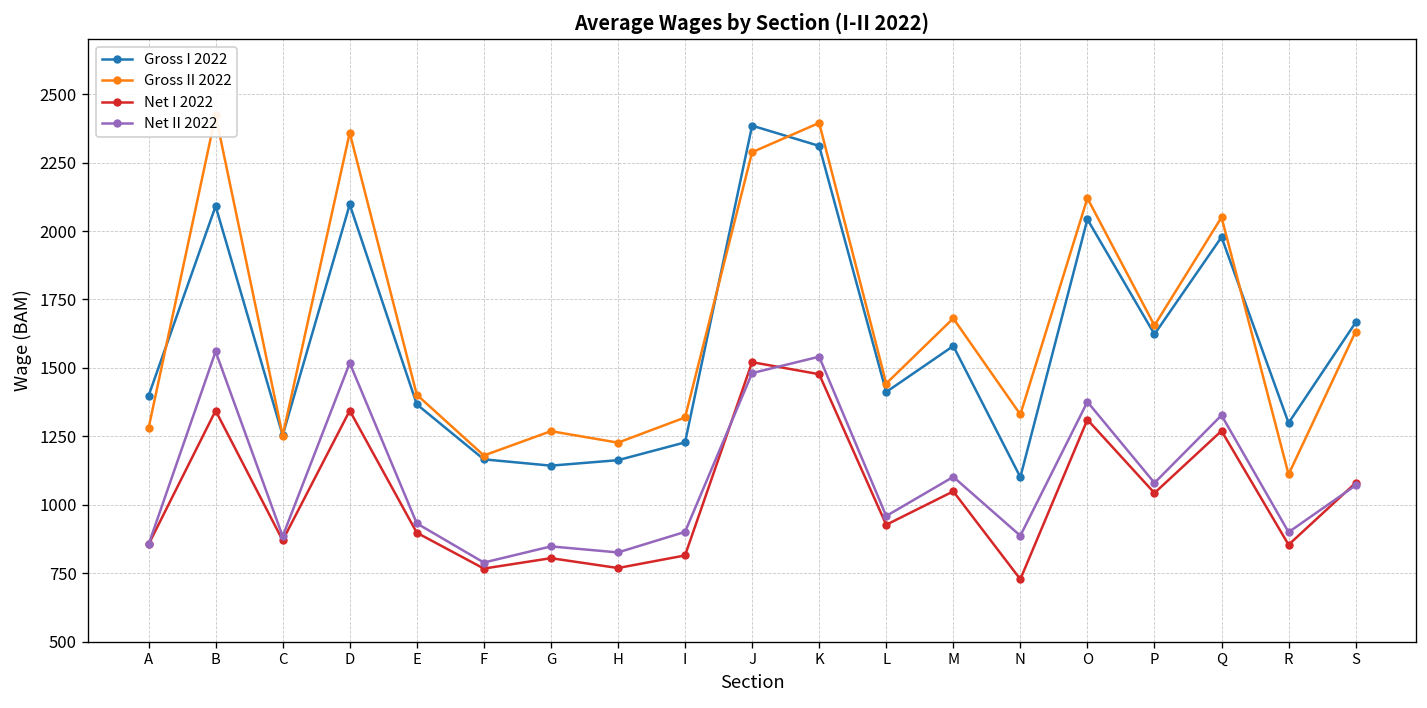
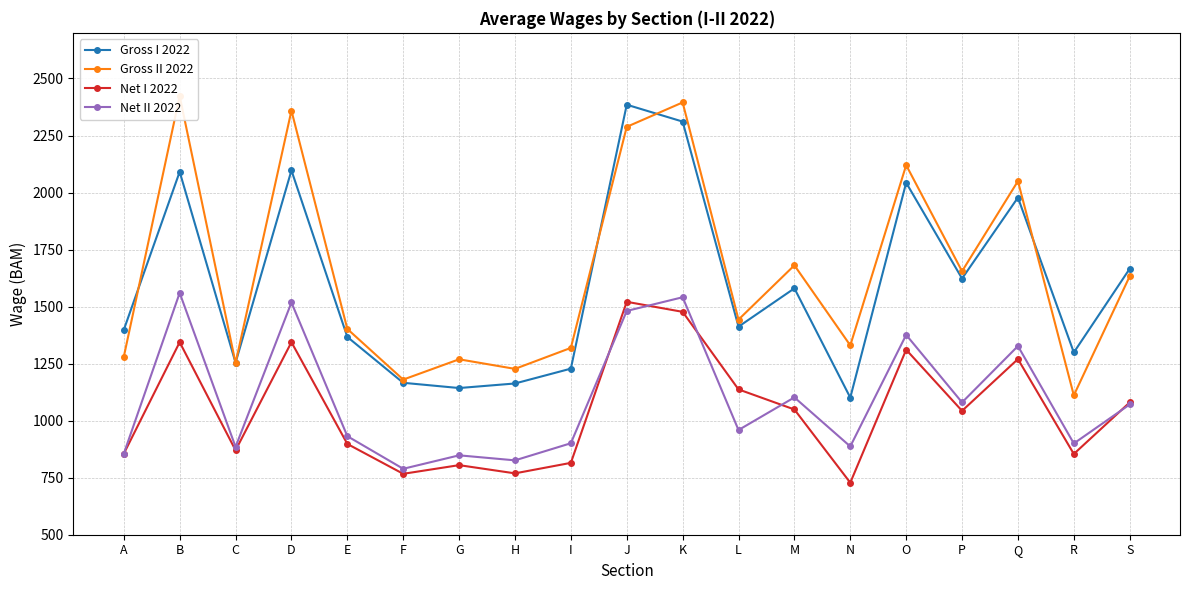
Net I 2022, L: 930 -> 1140
